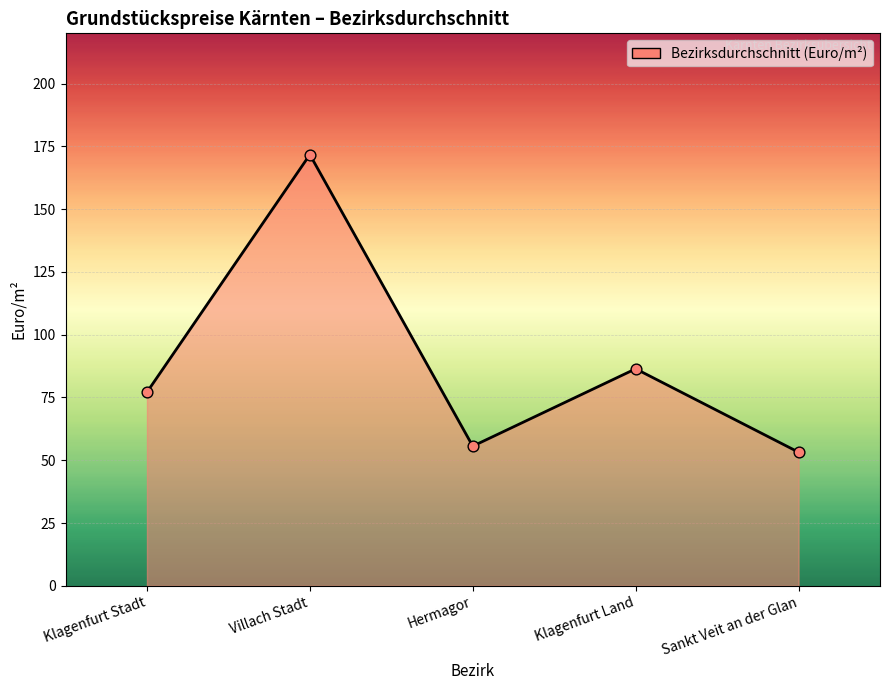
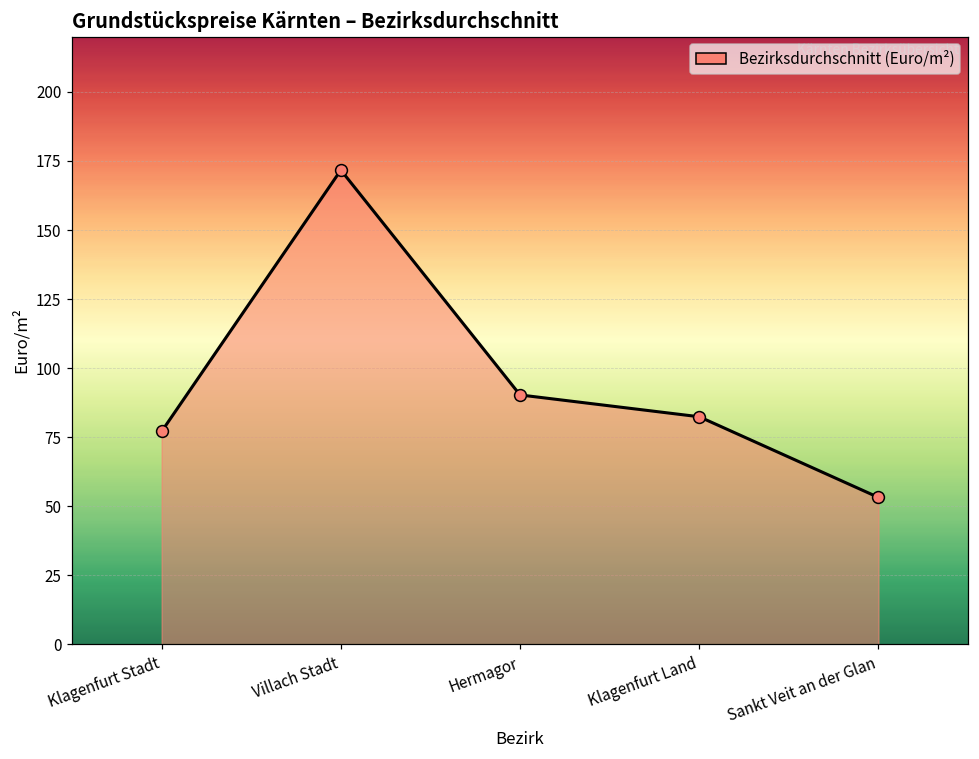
Hermagor: 56 -> 90
Klagenfurt Land: 86 -> 82
